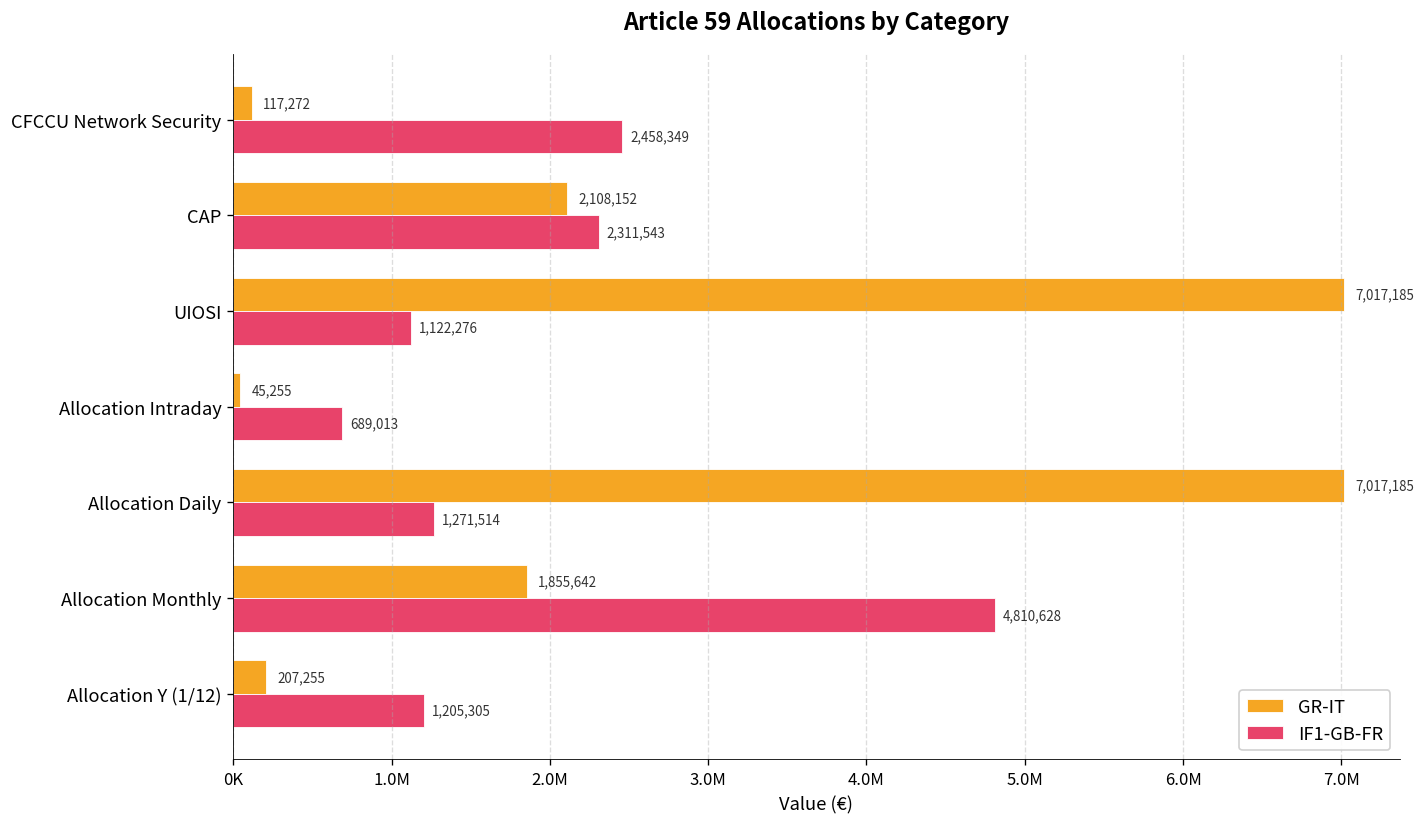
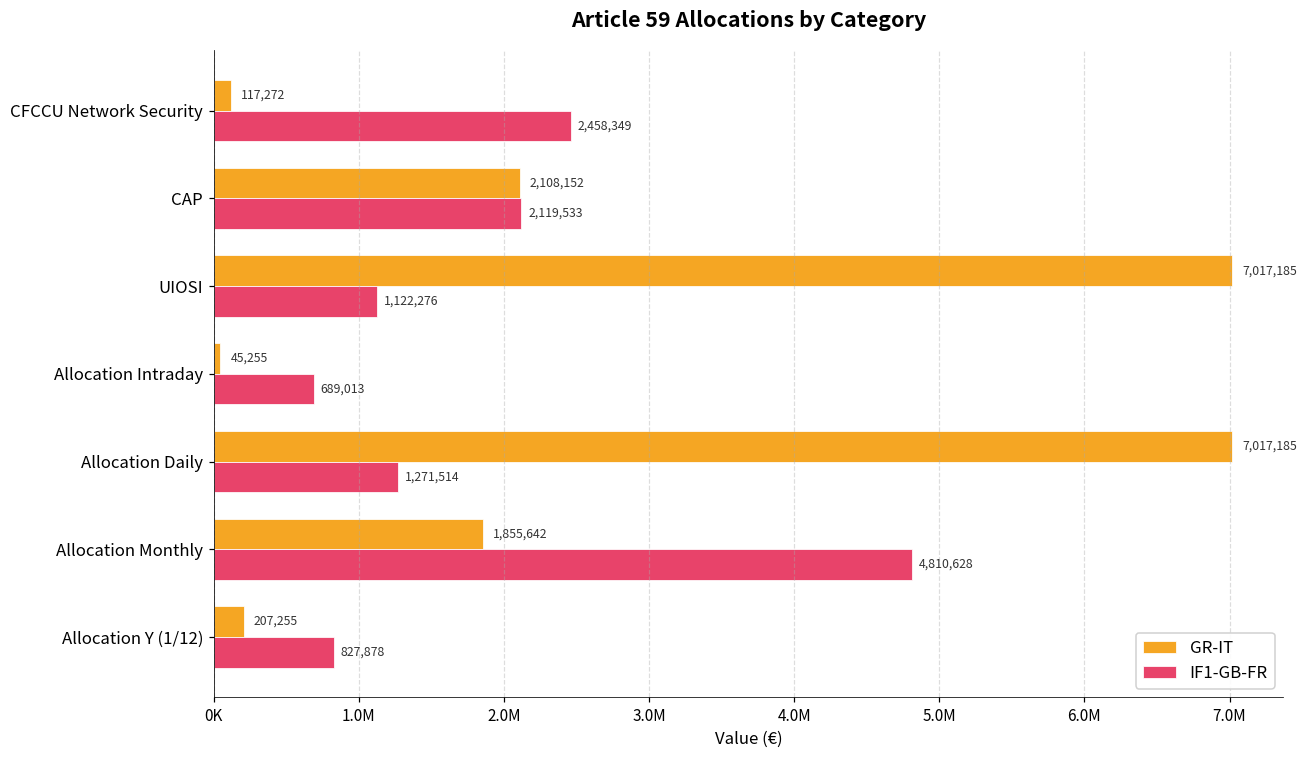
IF1-GB-FR, CAP: 2,311,543 -> 2,119,533
IF1-GB-FR, Allocation Y (1/12): 1,205,305 -> 827,878
